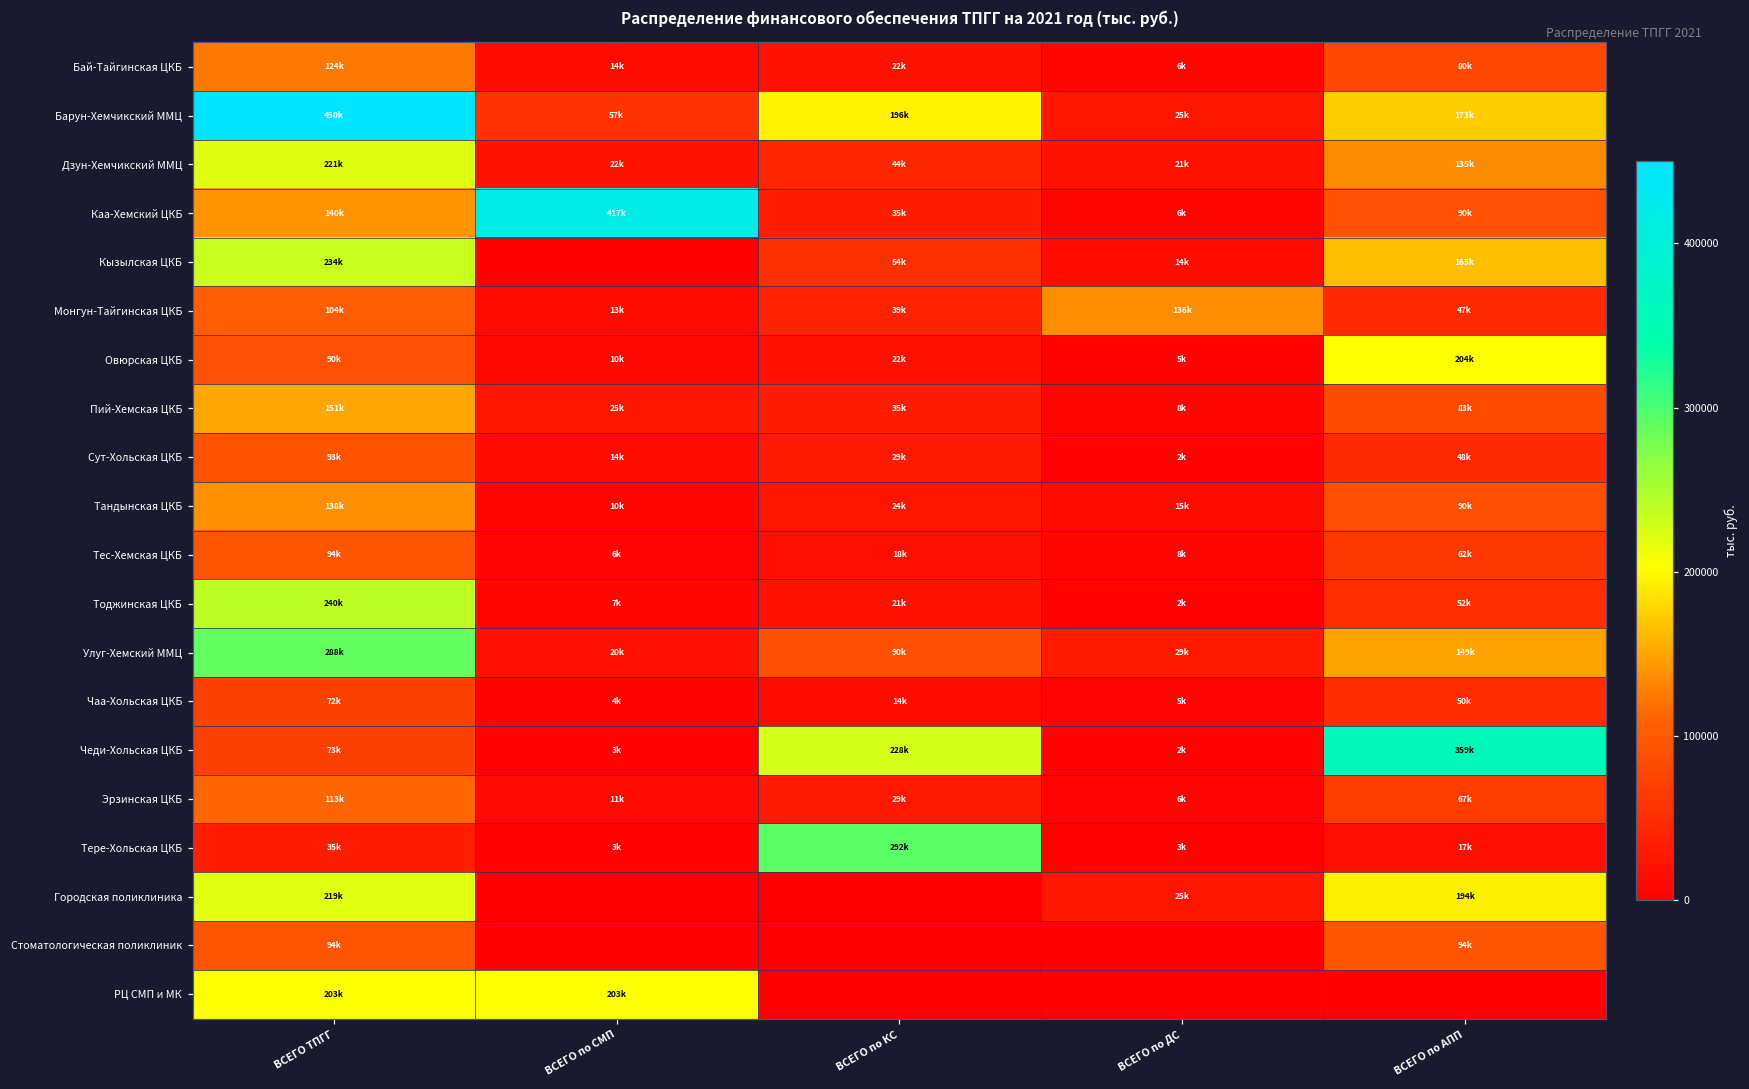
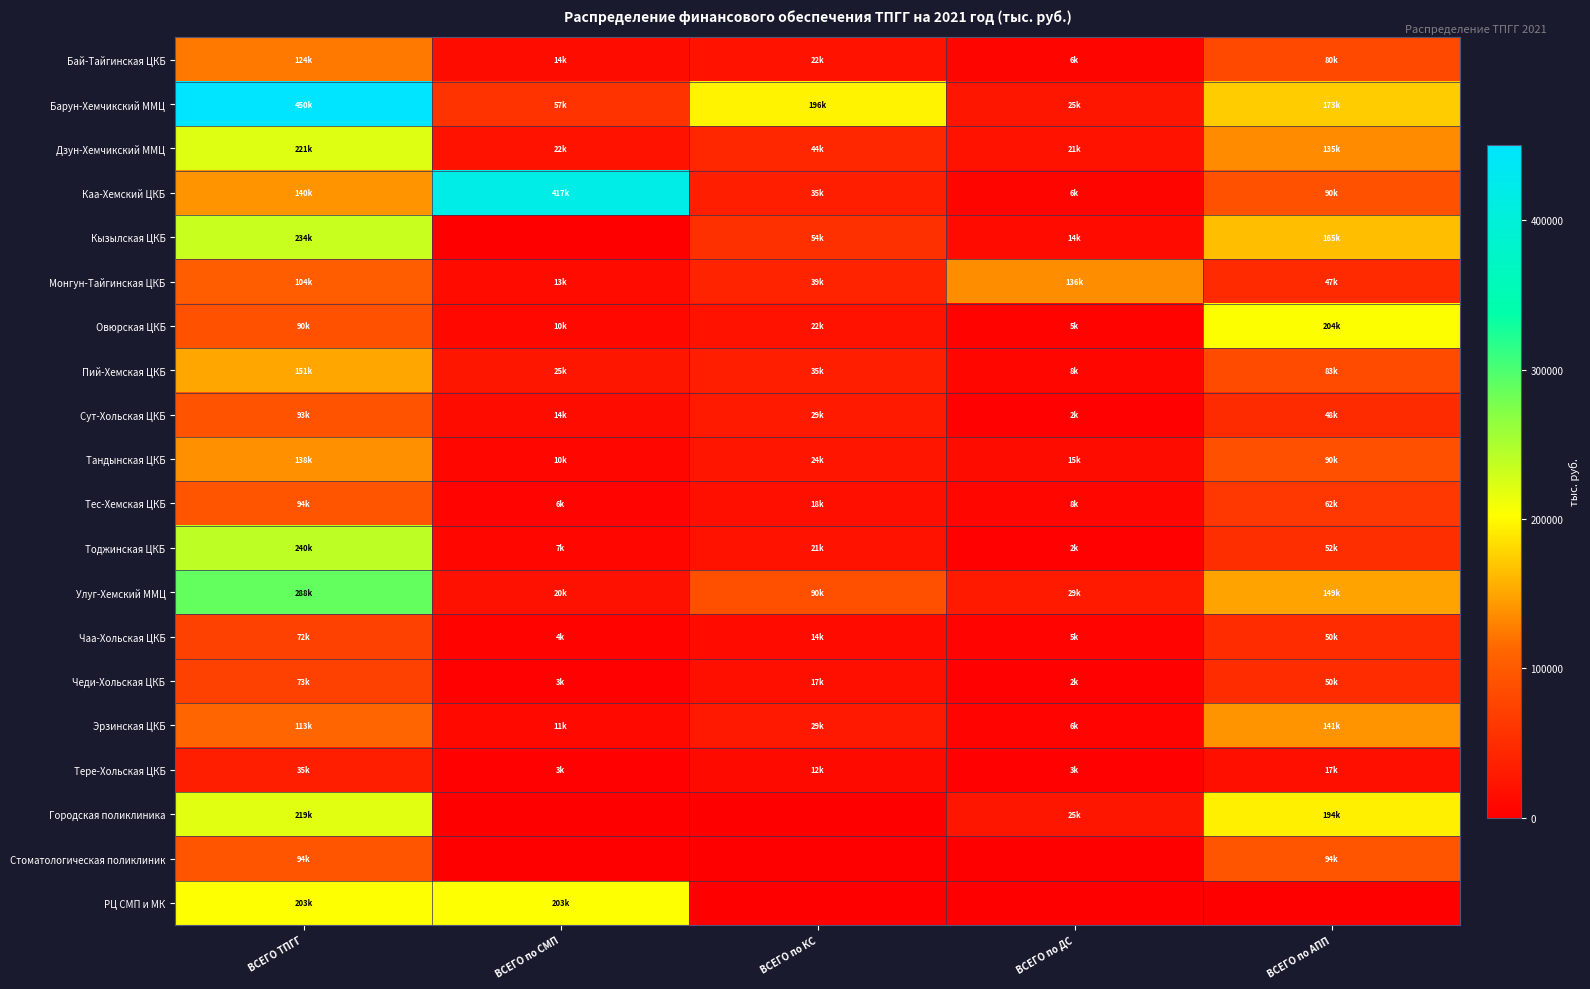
Чеди-Хольская ЦКБ, ВСЕГО по КС: 228k -> 17k
Чеди-Хольская ЦКБ, ВСЕГО по АПП: 359k -> 50k
Эрзинская ЦКБ, ВСЕГО по АПП: 67k -> 141k
Тере-Хольская ЦКБ, ВСЕГО по КС: 292k -> 12k
